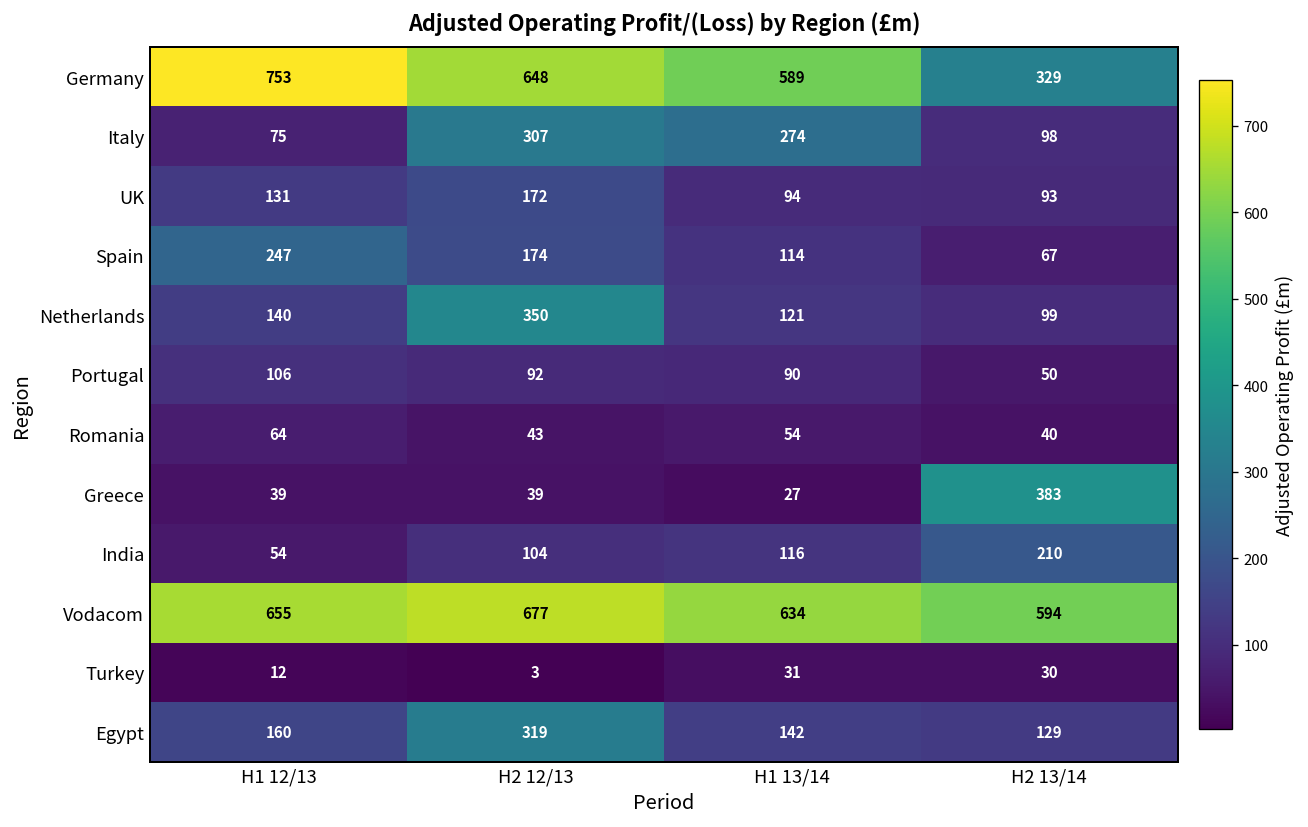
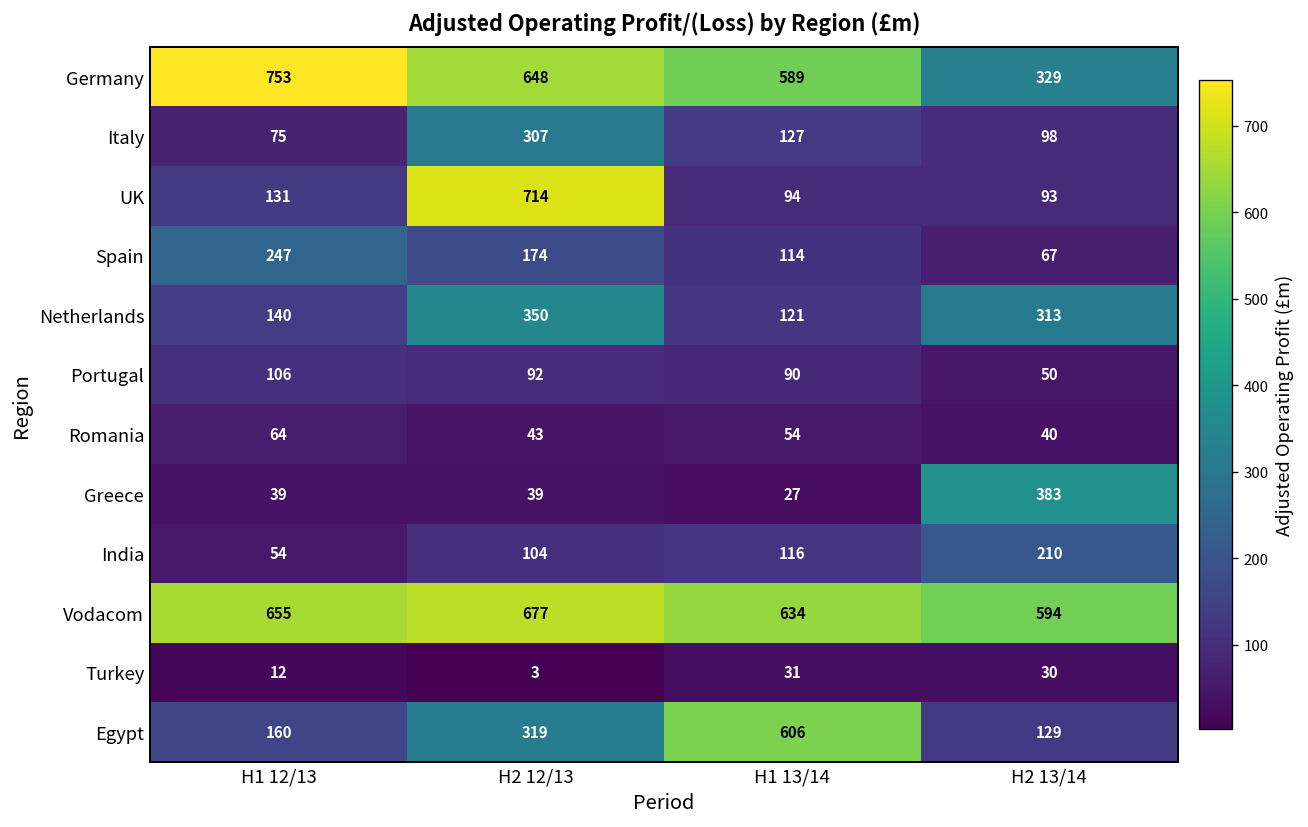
Italy, H1 13/14: 274 -> 127
UK, H2 12/13: 172 -> 714
Netherlands, H2 13/14: 99 -> 313
Egypt, H1 13/14: 142 -> 606
